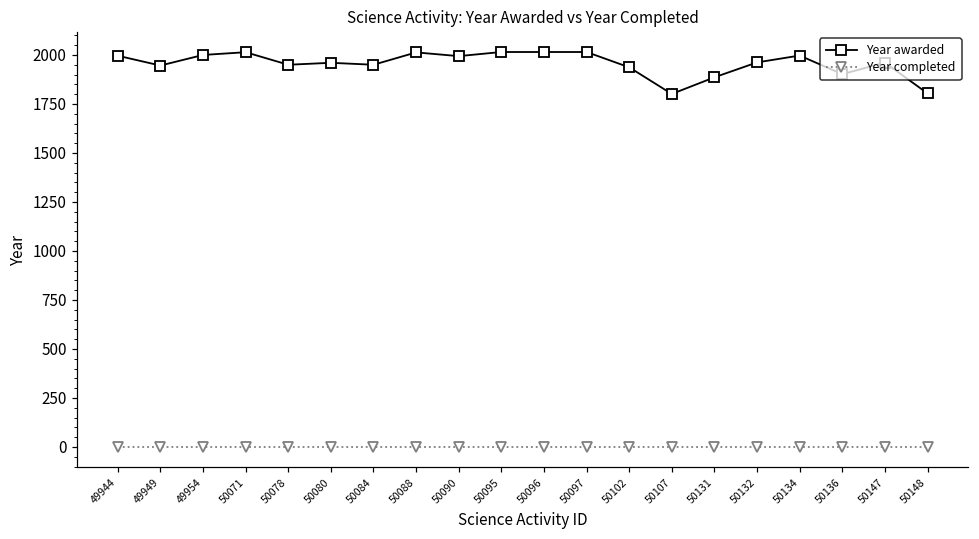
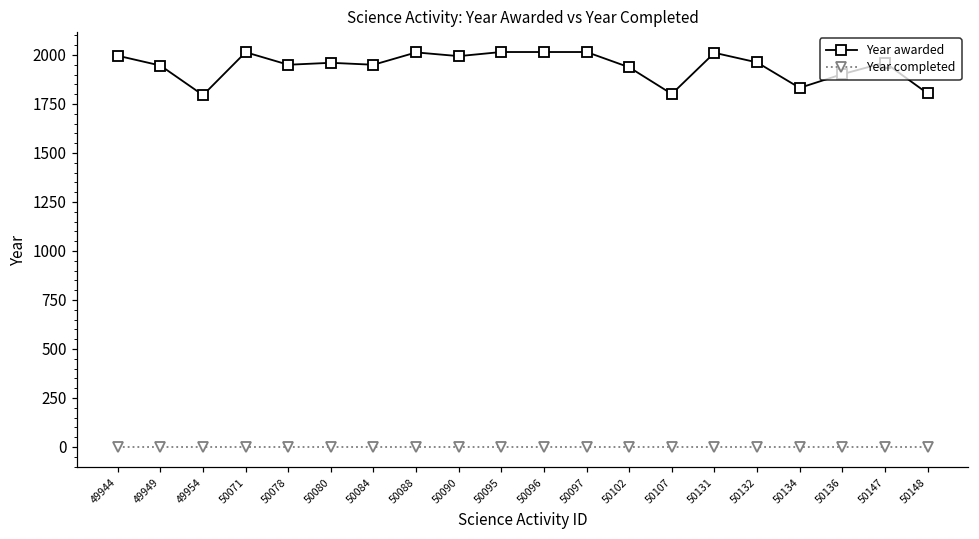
Year awarded, 49954: 2000 -> 1800
Year awarded, 50131: 1890 -> 2010
Year awarded, 50134: 2000 -> 1830
